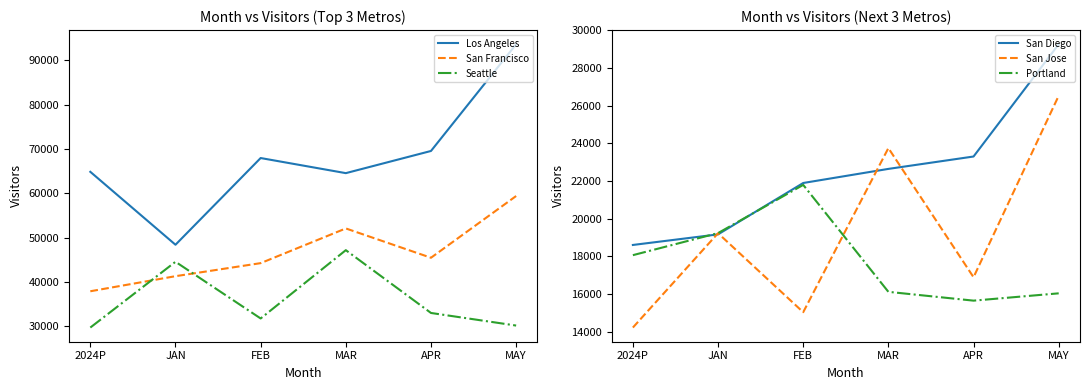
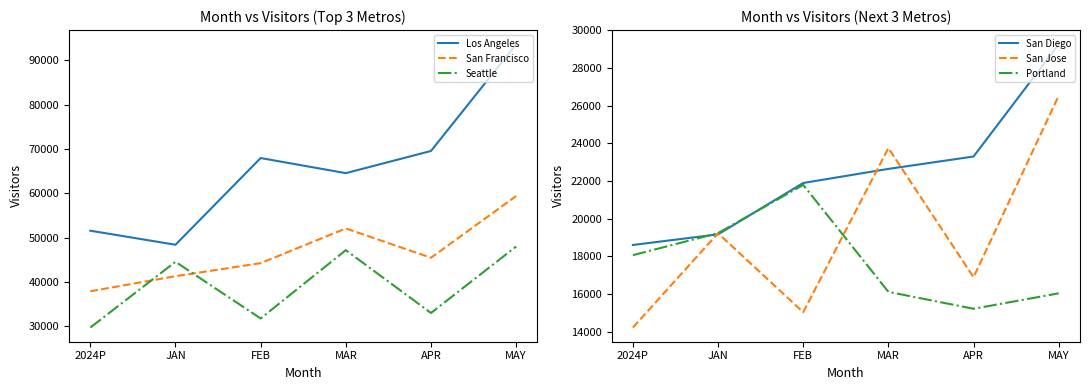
Month vs Visitors (Top 3 Metros), Los Angeles, 2024P: 65000 -> 52000
Month vs Visitors (Top 3 Metros), Seattle, MAY: 30000 -> 48000
Month vs Visitors (Next 3 Metros), Portland, APR: 15600 -> 15200
